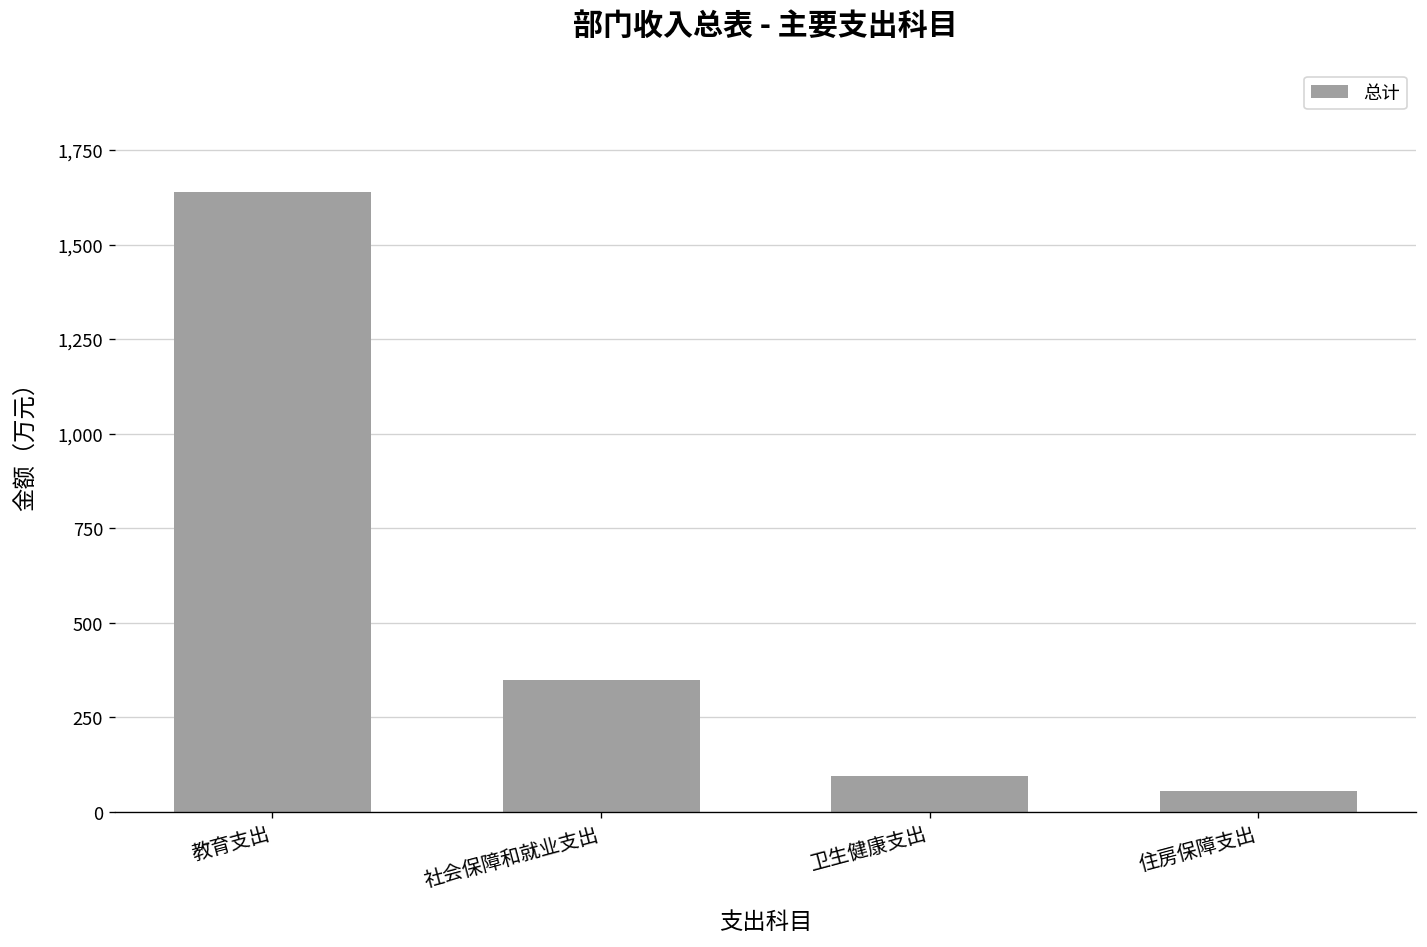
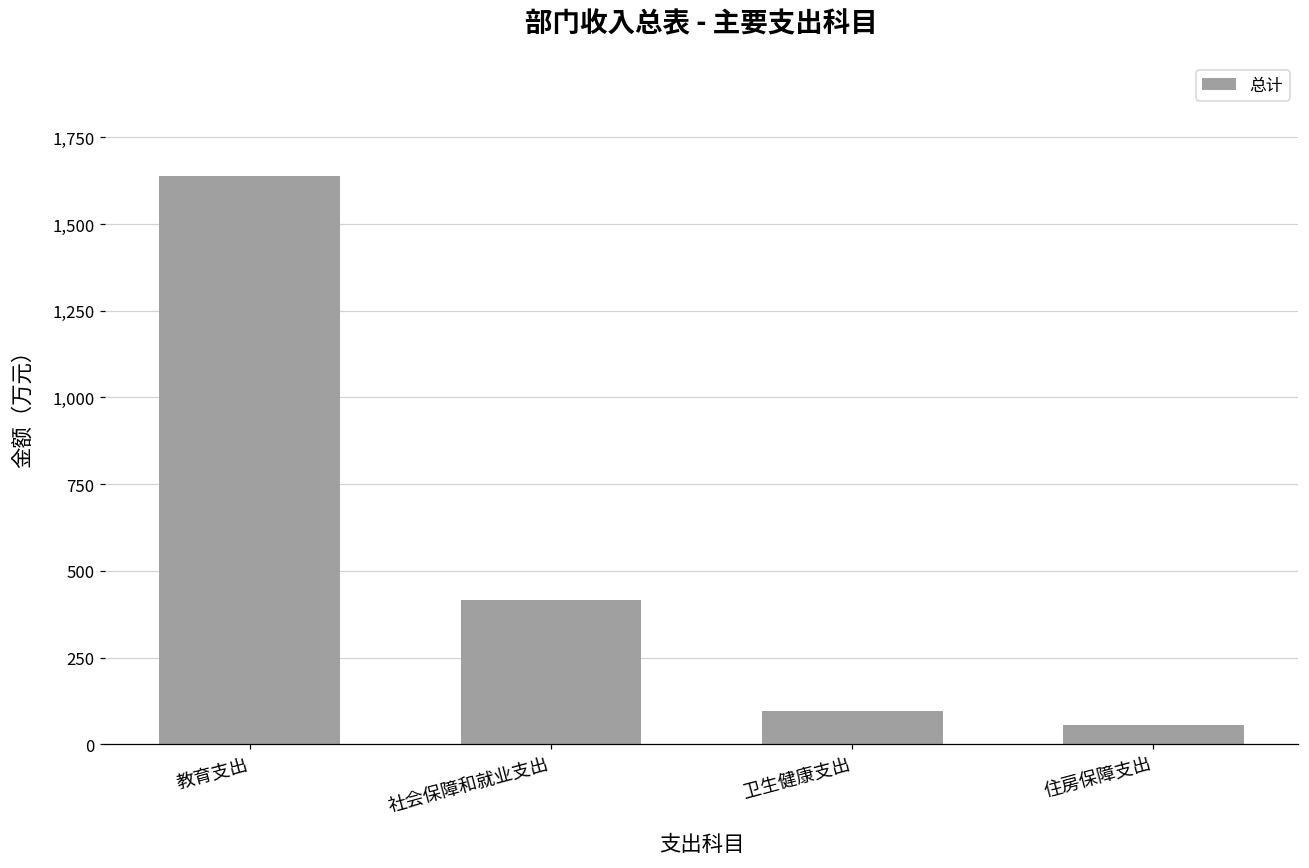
社会保障和就业支出: 350 -> 420
